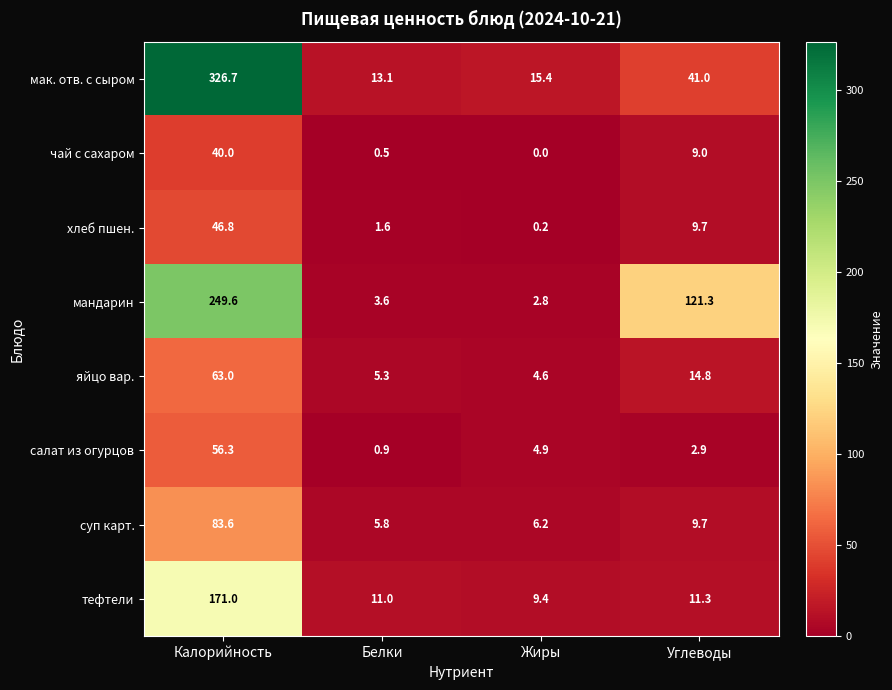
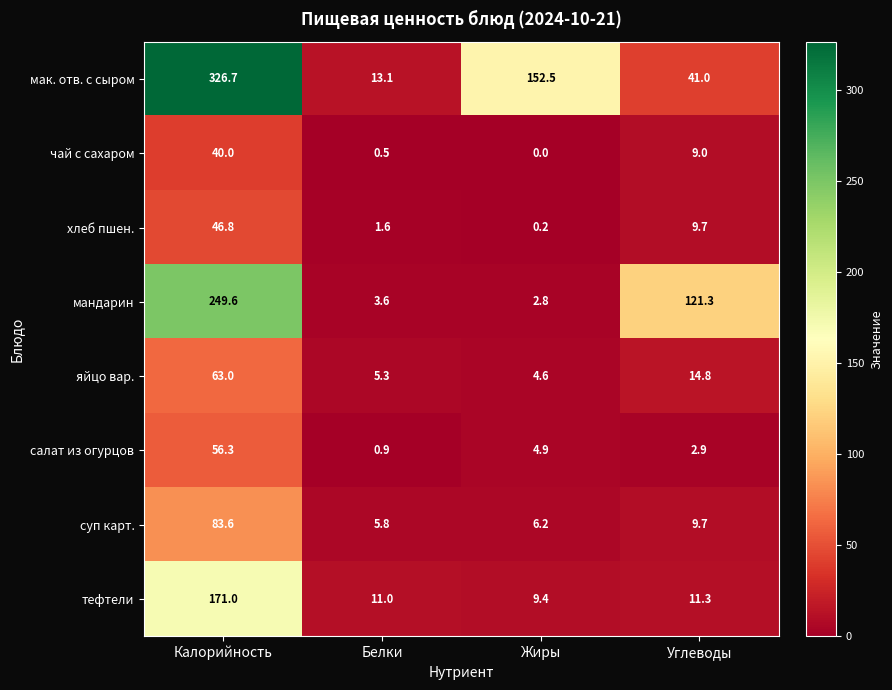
мак. отв. с сыром, Жиры: 15.4 -> 152.5
